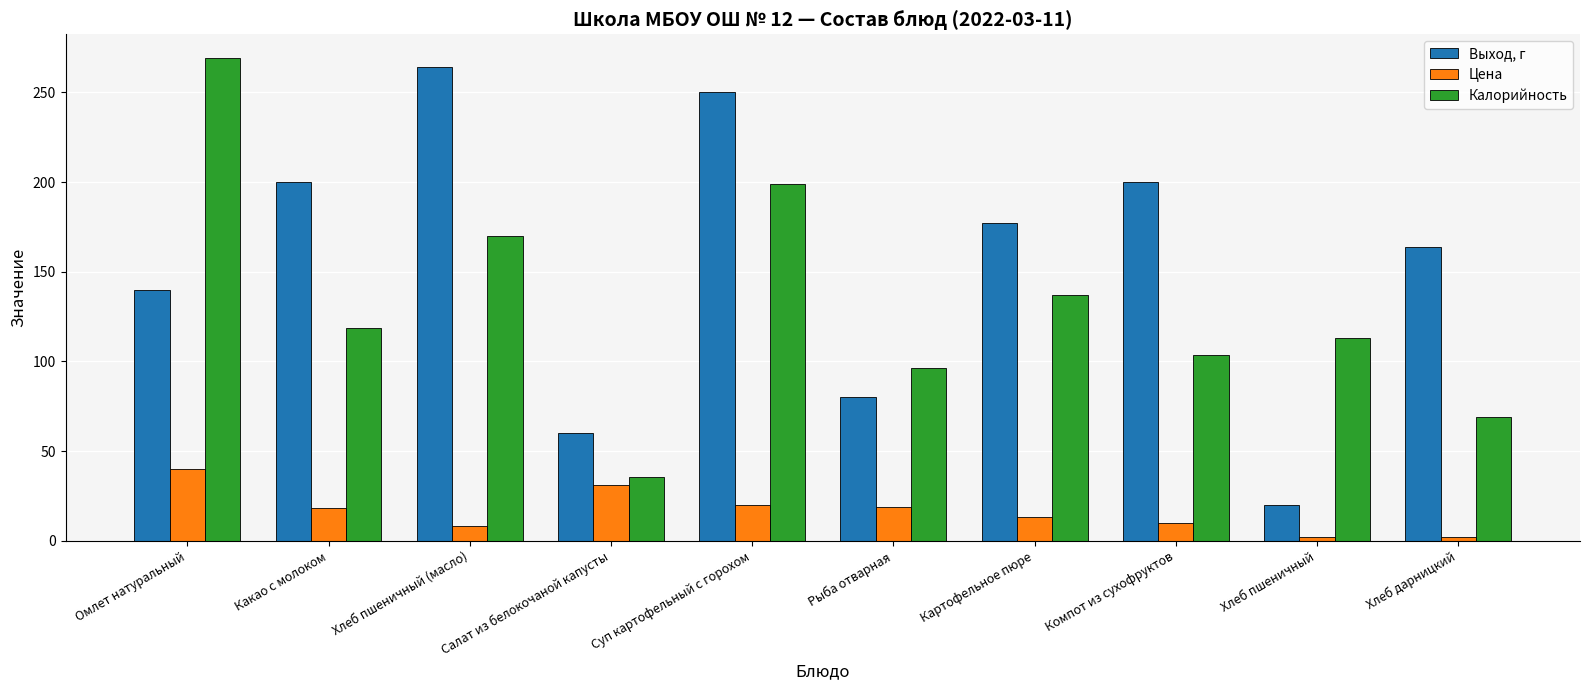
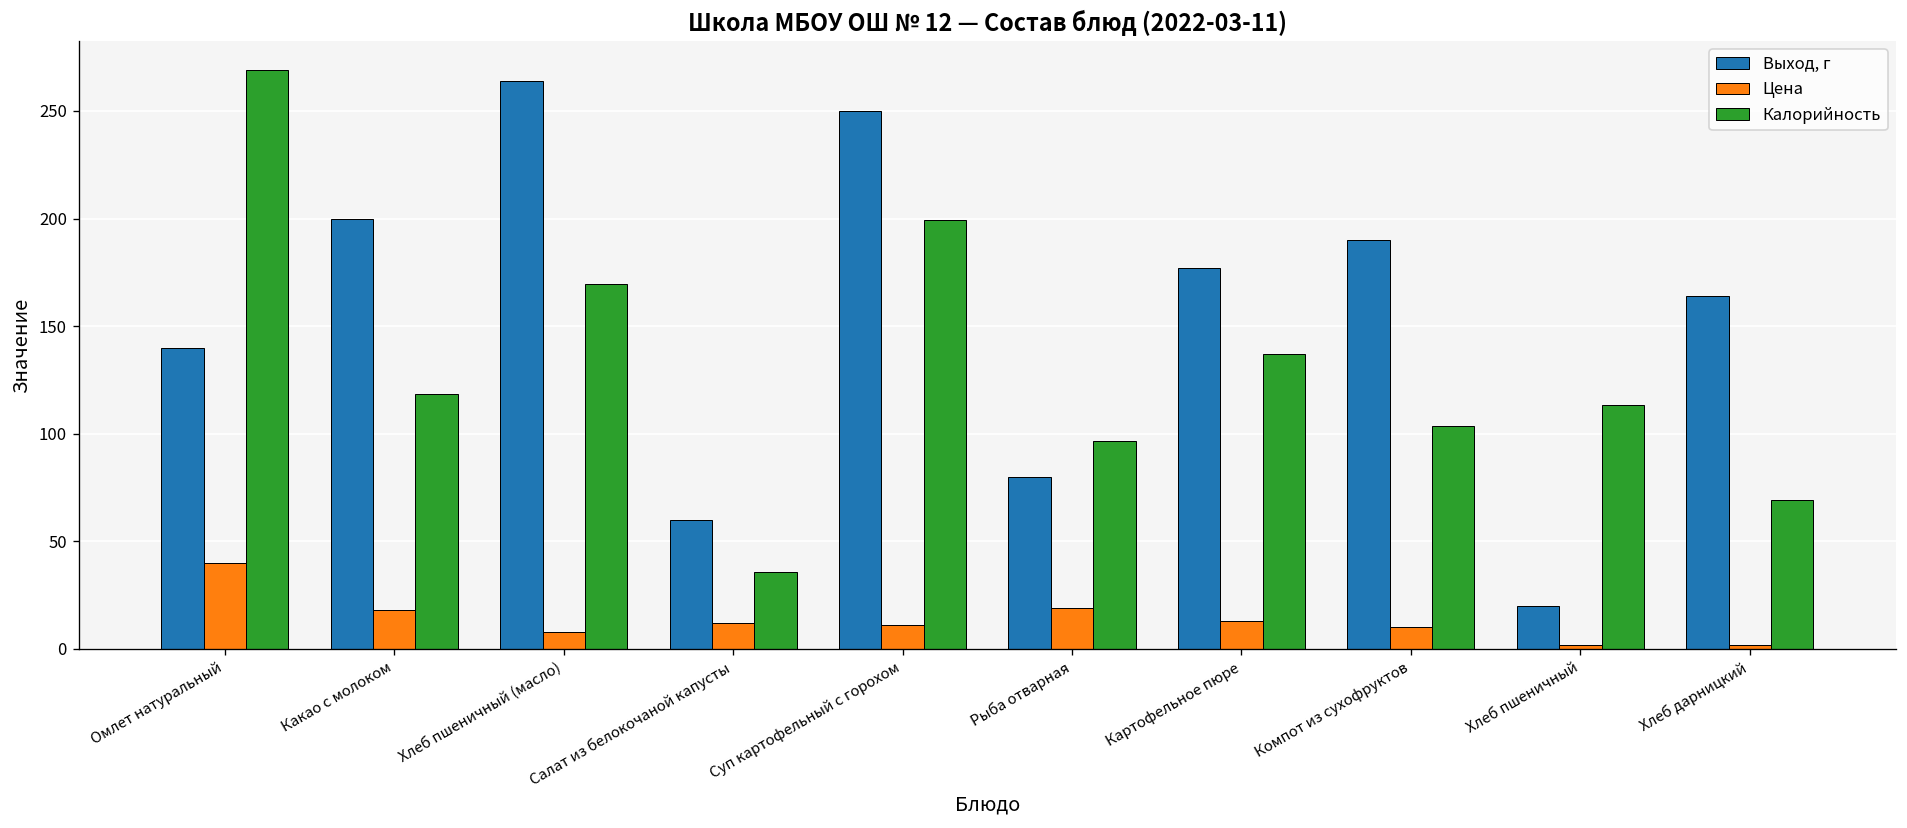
Цена, Салат из белокочаной капусты: 31 -> 12
Цена, Суп картофельный с горохом: 20 -> 11
Выход, г, Компот из сухофруктов: 200 -> 190
